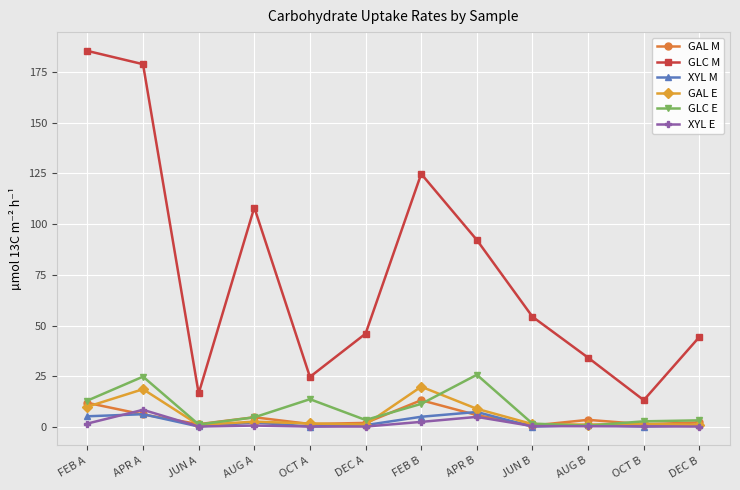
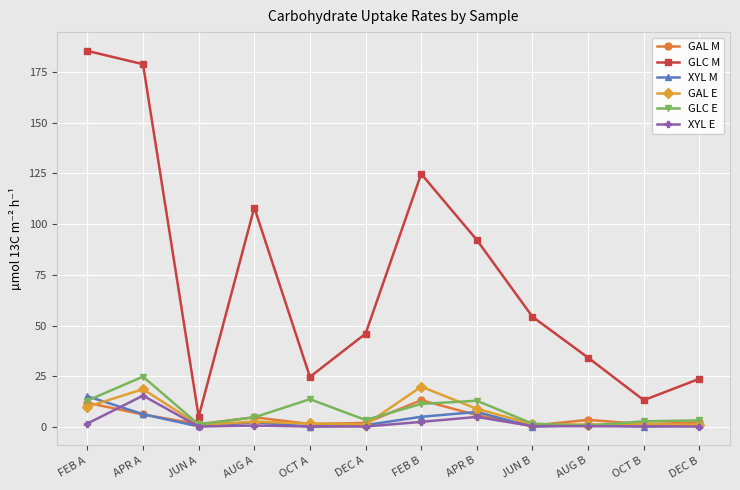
XYL M, FEB A: 5 -> 15
XYL E, APR A: 8 -> 15
GLC M, JUN A: 17 -> 5
GLC E, APR B: 26 -> 13
GLC M, DEC B: 44 -> 24
